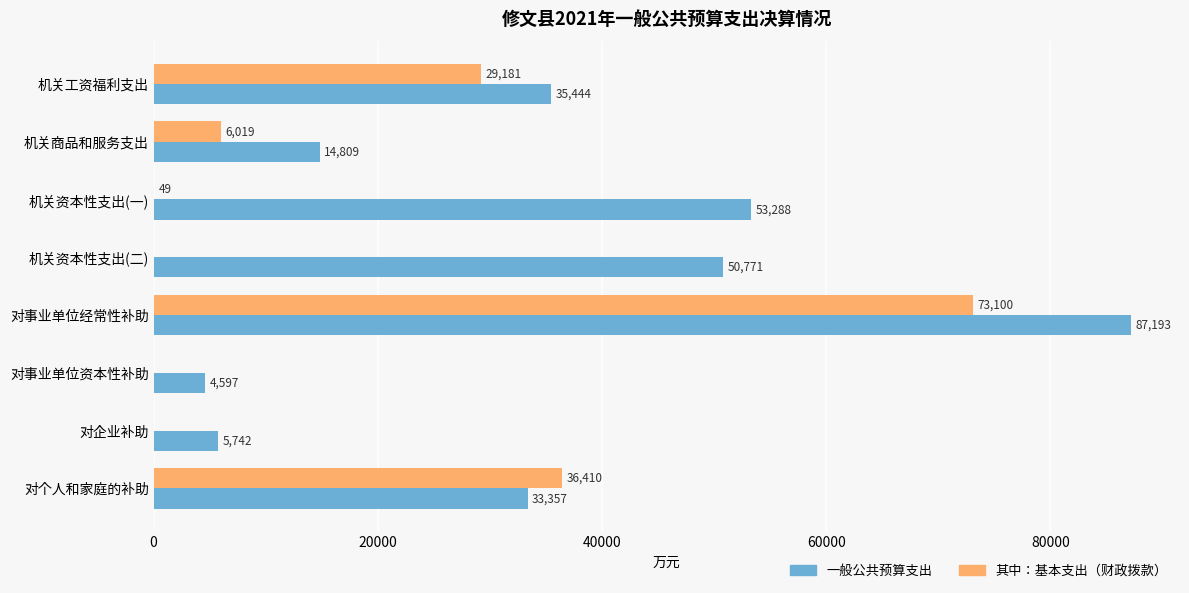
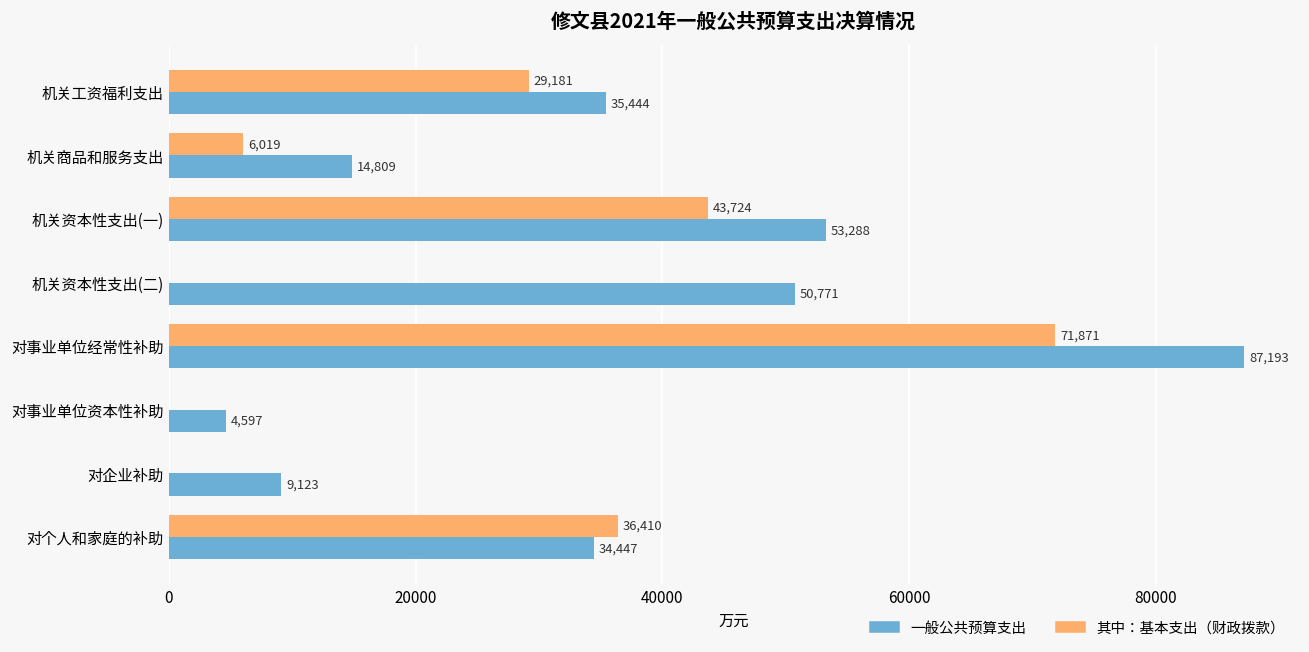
其中：基本支出（财政拨款）, 机关资本性支出(一): 49 -> 43,724
其中：基本支出（财政拨款）, 对事业单位经常性补助: 73,100 -> 71,871
一般公共预算支出, 对企业补助: 5,742 -> 9,123
一般公共预算支出, 对个人和家庭的补助: 33,357 -> 34,447
